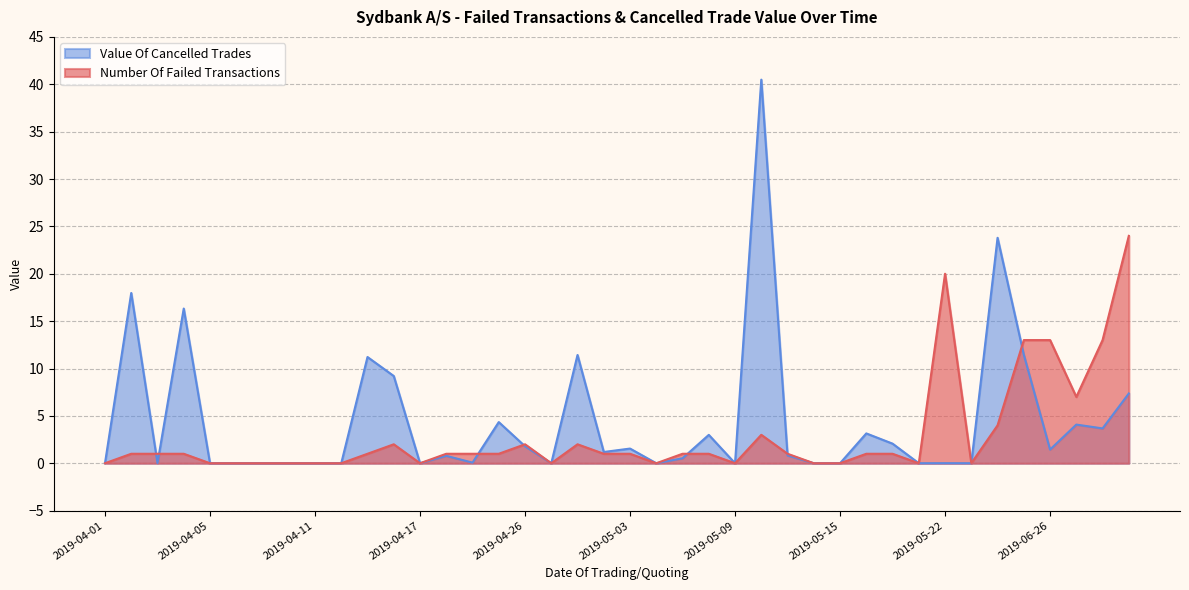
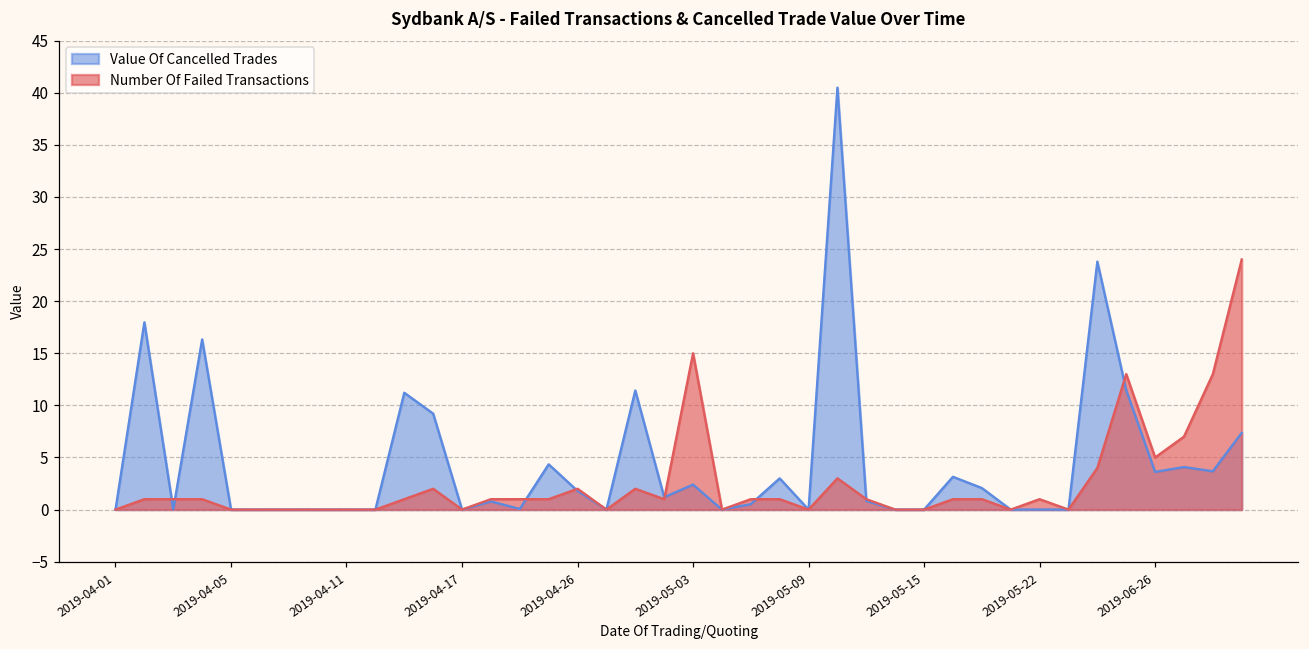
Value Of Cancelled Trades, 2019-05-03: 1.5 -> 2.4
Number Of Failed Transactions, 2019-05-03: 1 -> 15
Number Of Failed Transactions, 2019-05-22: 20 -> 1
Value Of Cancelled Trades, 2019-06-26: 1 -> 4
Number Of Failed Transactions, 2019-06-26: 13 -> 5
